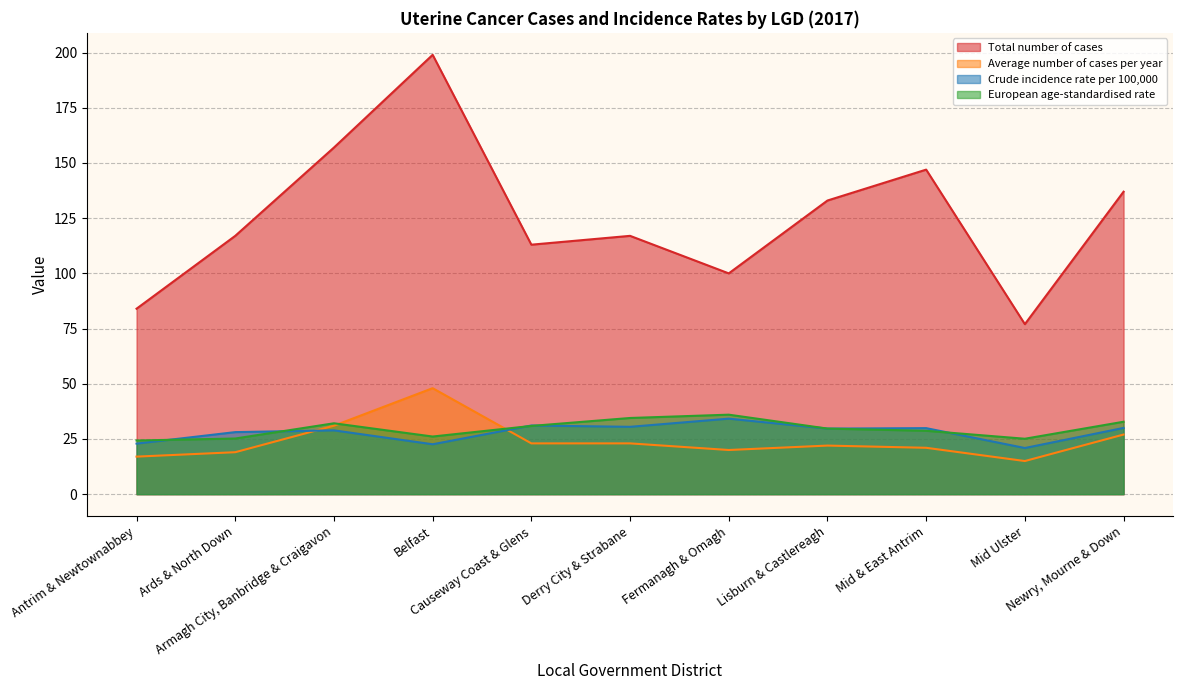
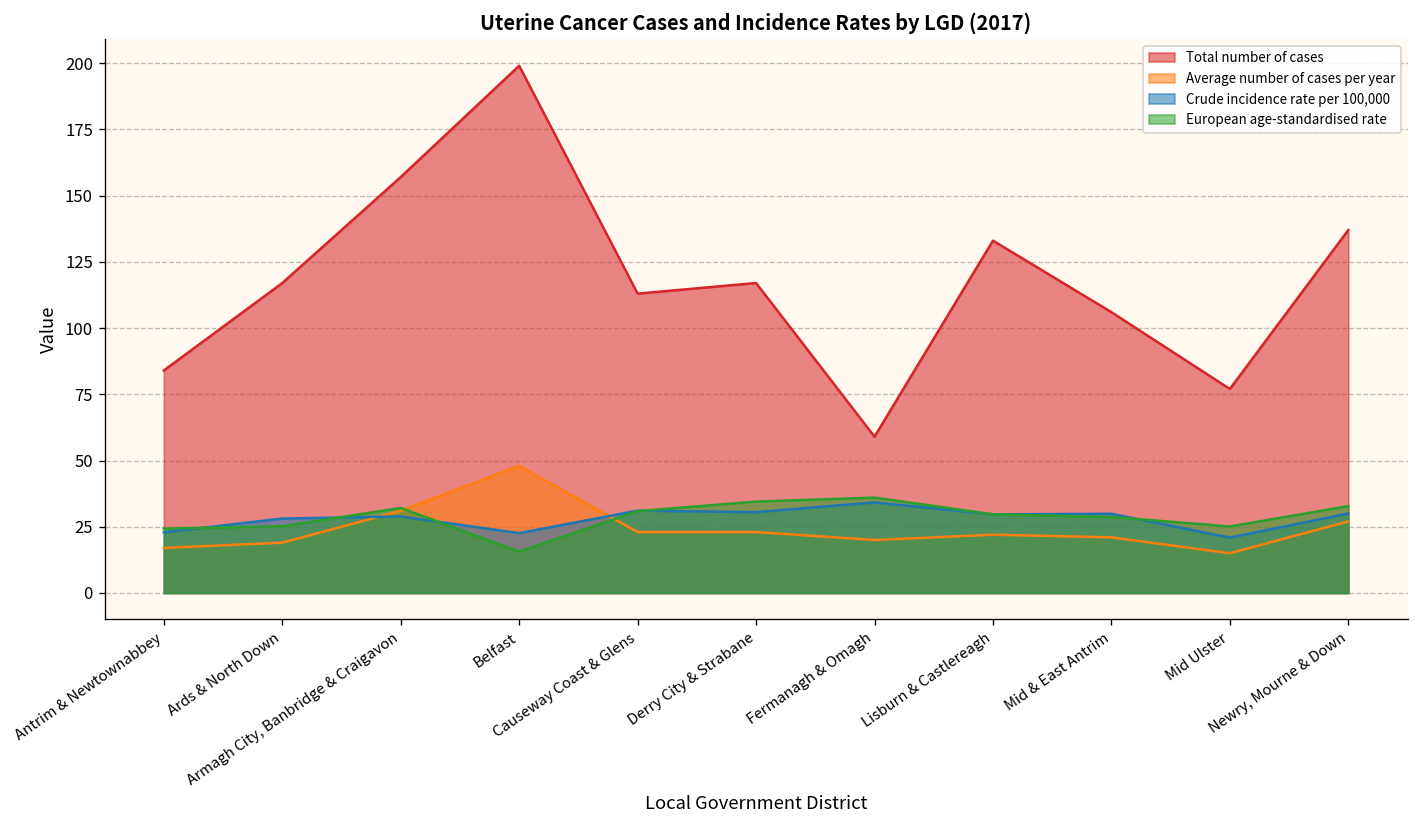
European age-standardised rate, Belfast: 26 -> 16
Total number of cases, Fermanagh & Omagh: 100 -> 59
Total number of cases, Mid & East Antrim: 147 -> 106
